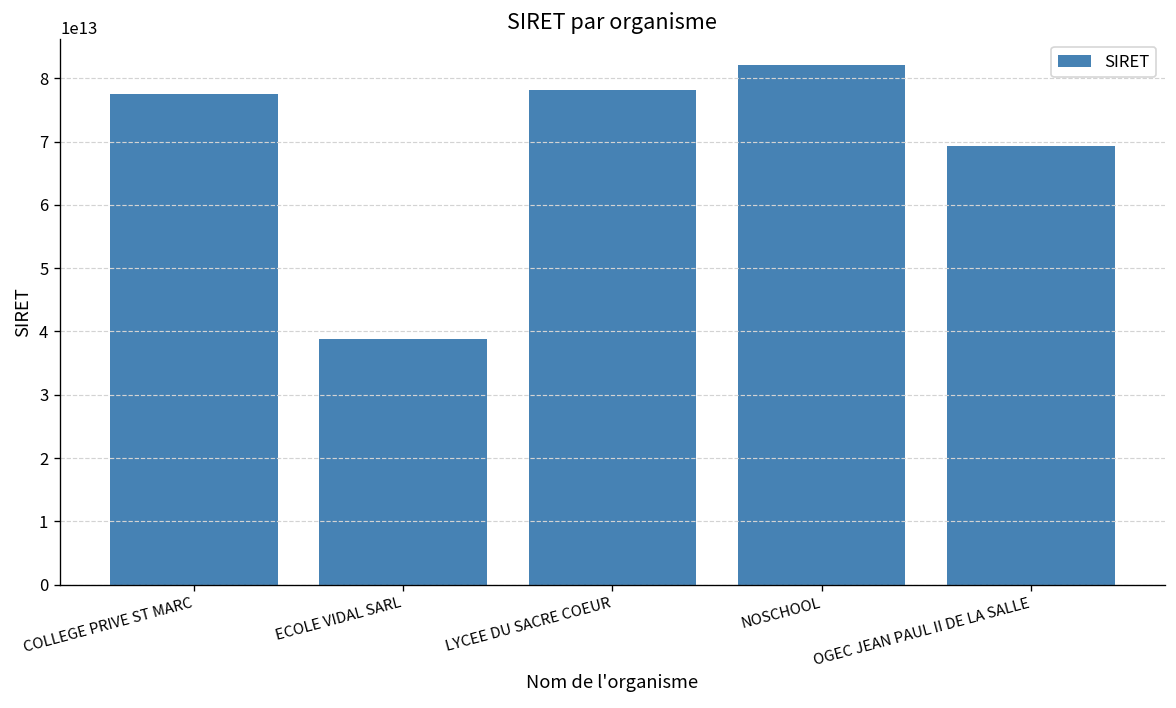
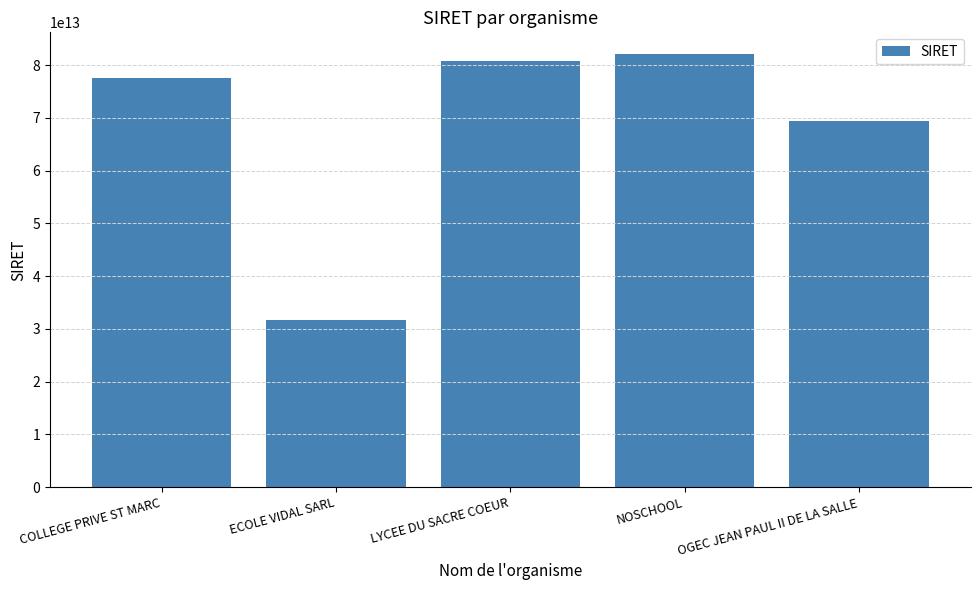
ECOLE VIDAL SARL: 39000000000000 -> 32000000000000
LYCEE DU SACRE COEUR: 78000000000000 -> 81000000000000
